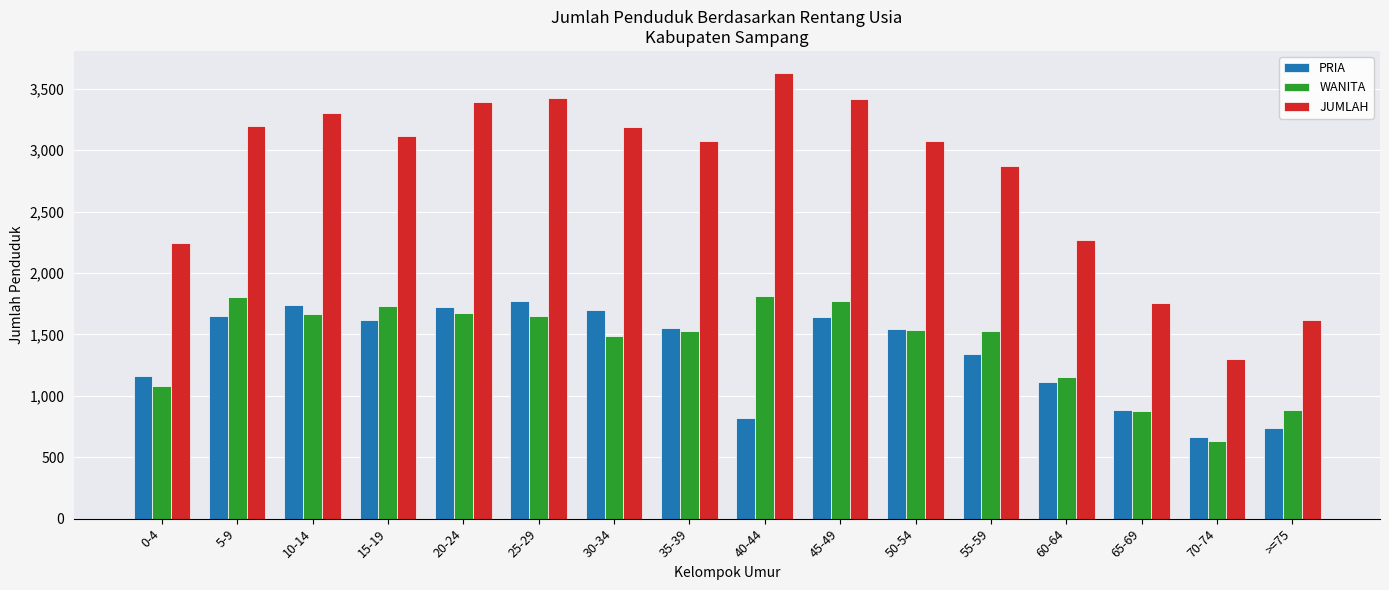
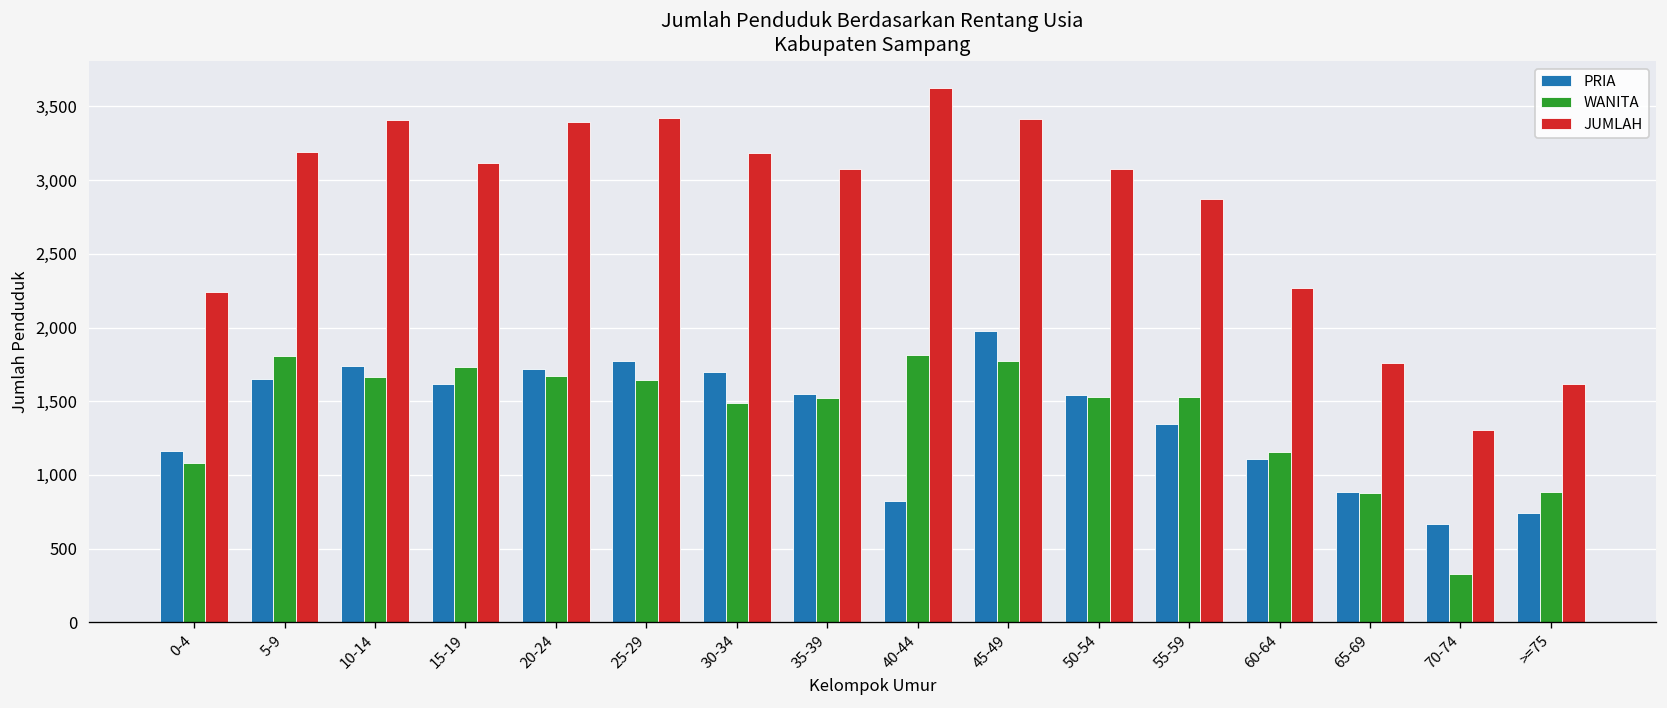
JUMLAH, 10-14: 3,300 -> 3,410
PRIA, 45-49: 1,640 -> 1,980
WANITA, 70-74: 640 -> 330
